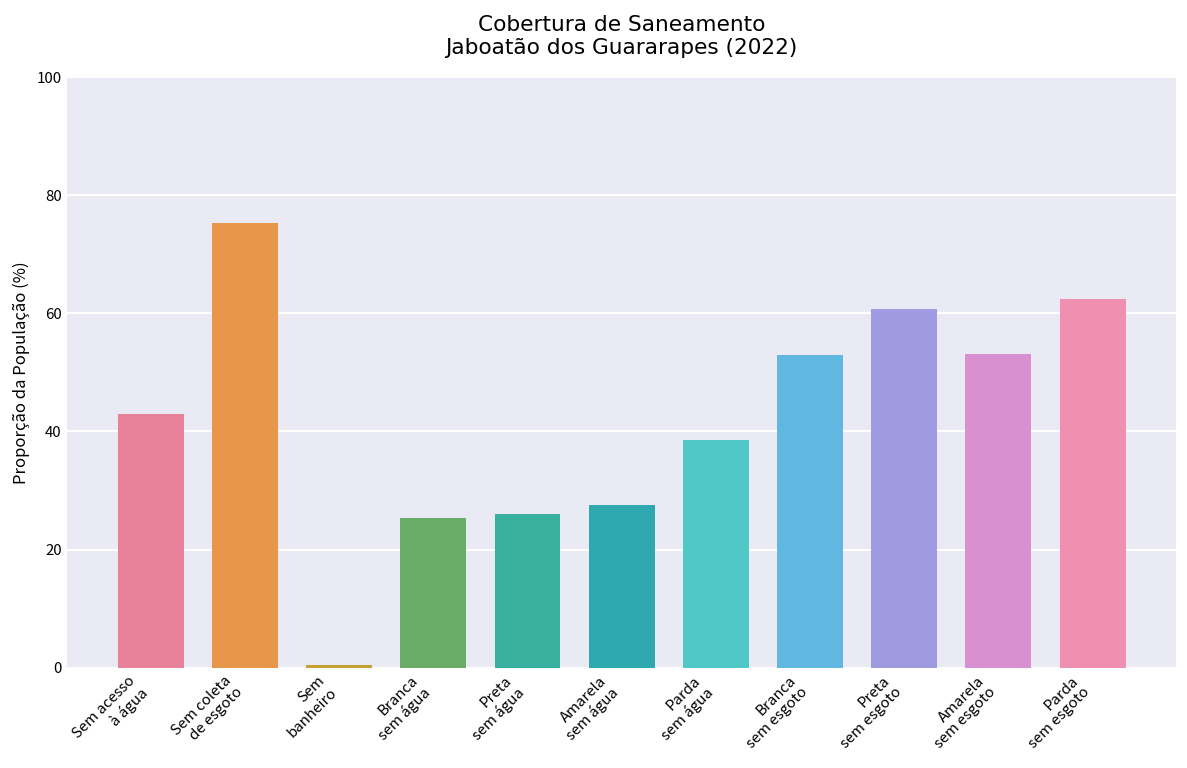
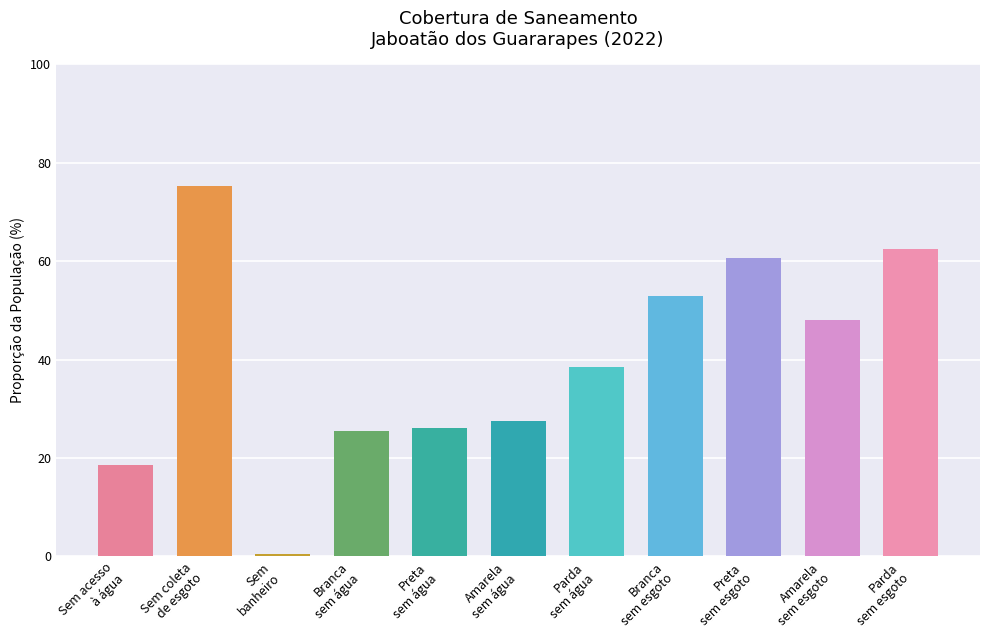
Sem acesso à água: 43 -> 19
Amarela sem esgoto: 53 -> 48
